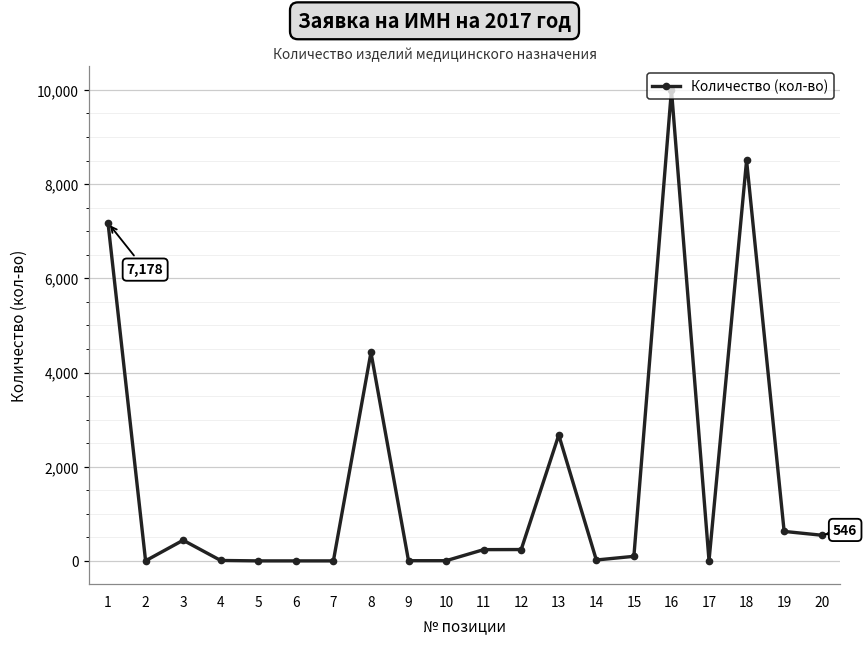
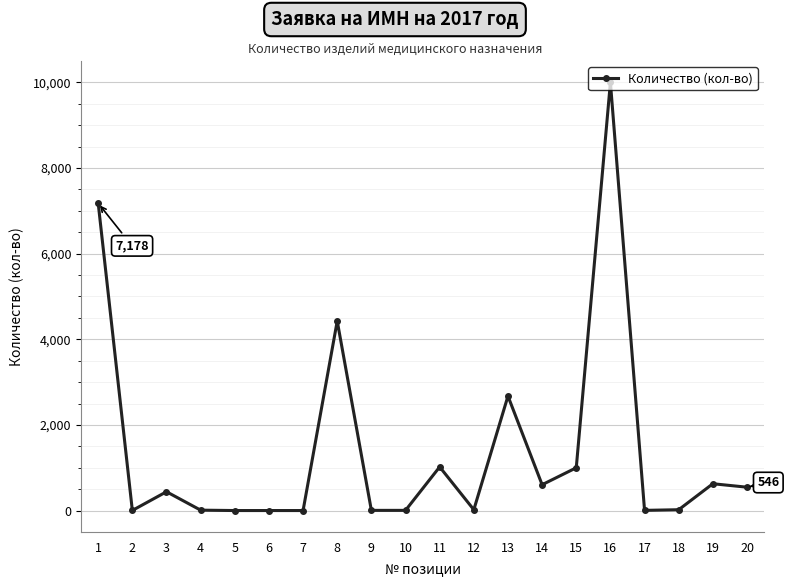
11: 200 -> 1,000
12: 200 -> 0
14: 0 -> 600
15: 100 -> 1,000
18: 8,500 -> 0
